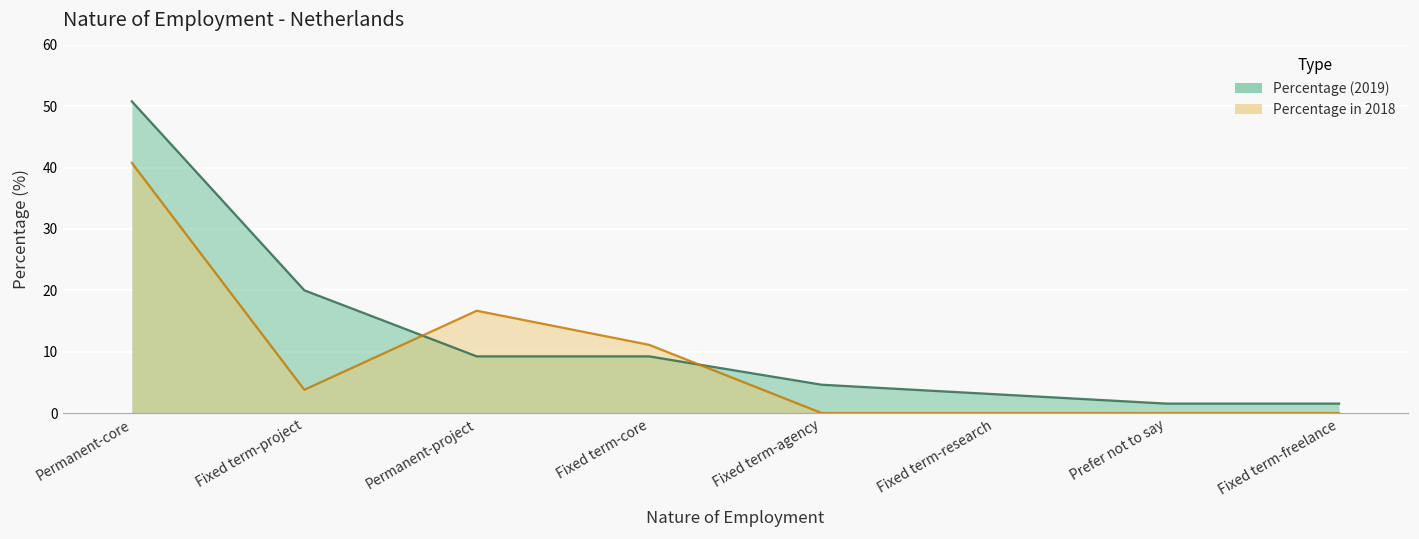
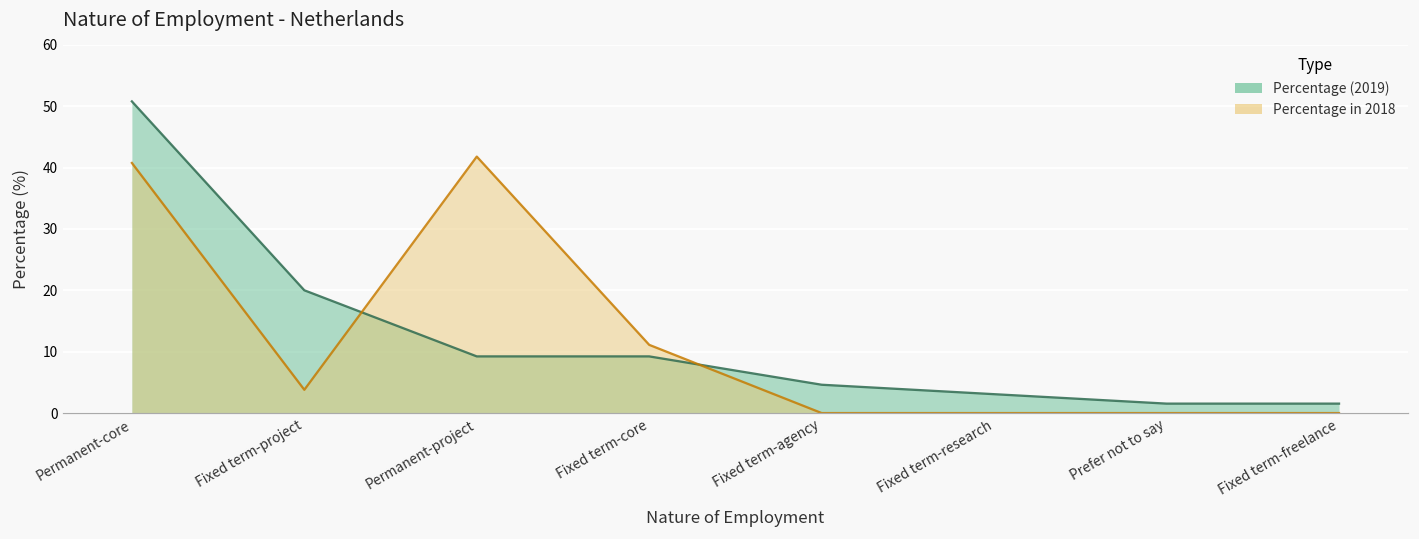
Percentage in 2018, Permanent-project: 17 -> 42
